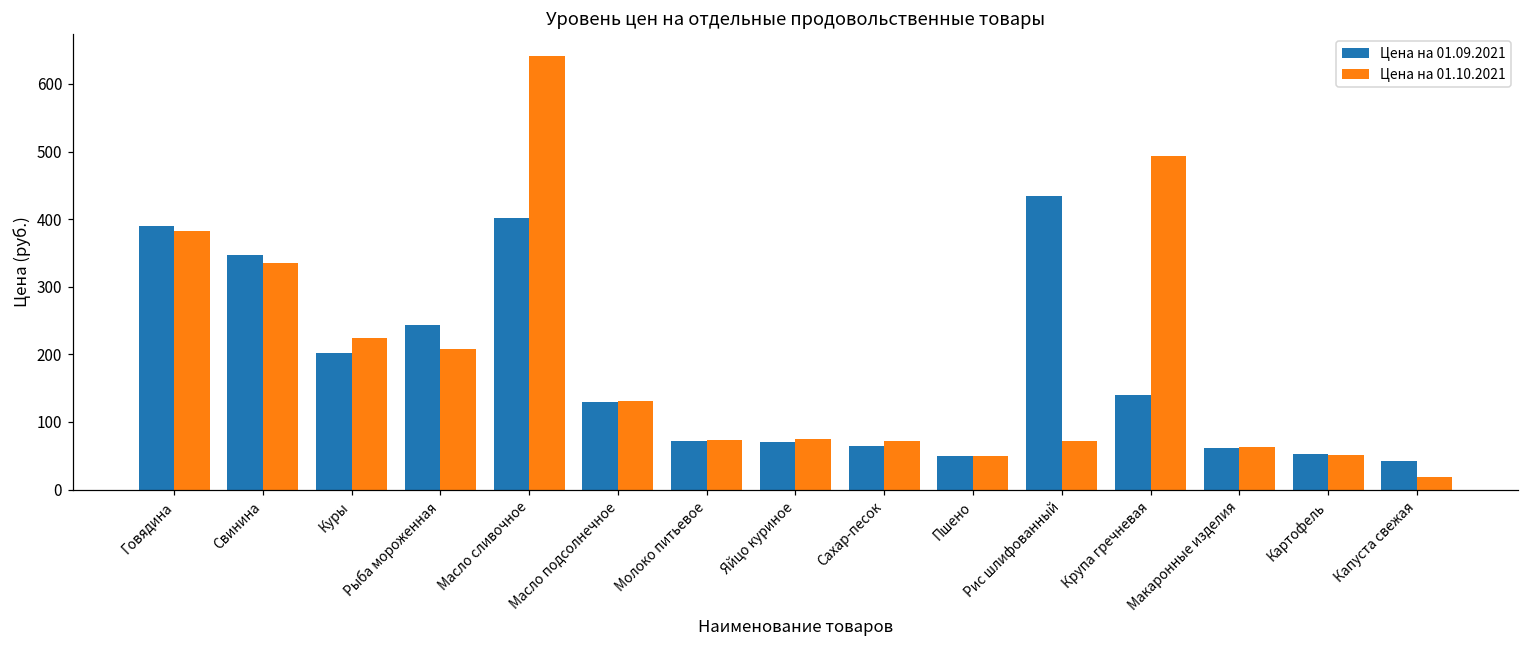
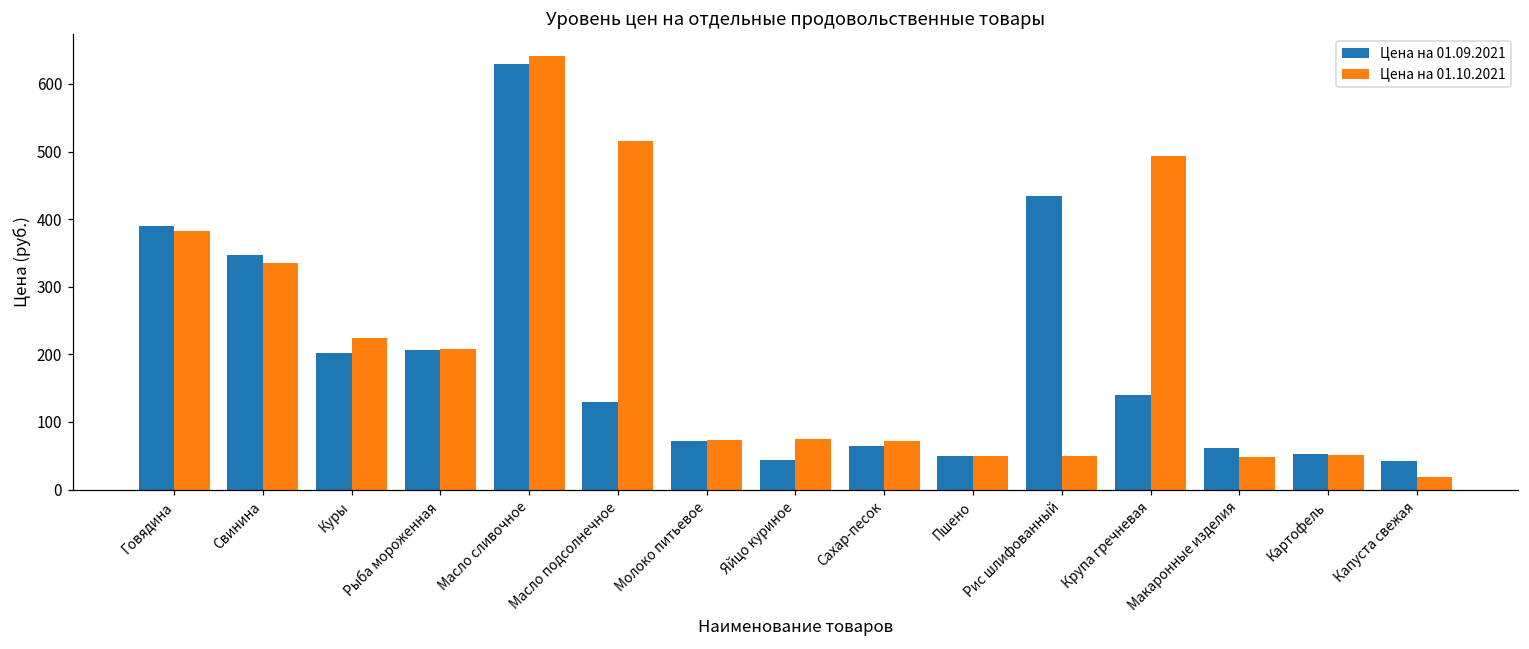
Цена на 01.09.2021, Рыба мороженная: 240 -> 210
Цена на 01.09.2021, Масло сливочное: 400 -> 630
Цена на 01.10.2021, Масло подсолнечное: 130 -> 520
Цена на 01.09.2021, Яйцо куриное: 70 -> 40
Цена на 01.10.2021, Рис шлифованный: 70 -> 50
Цена на 01.10.2021, Макаронные изделия: 60 -> 50
